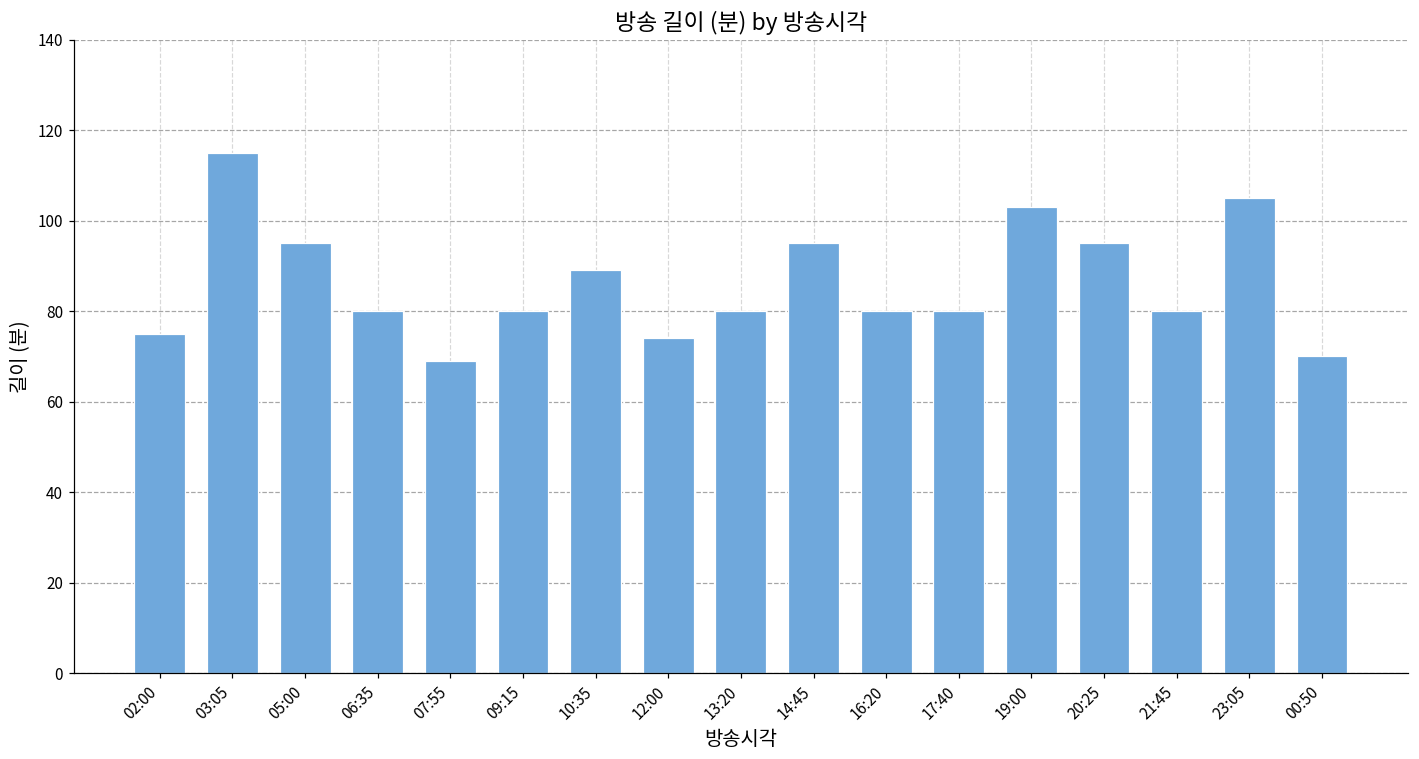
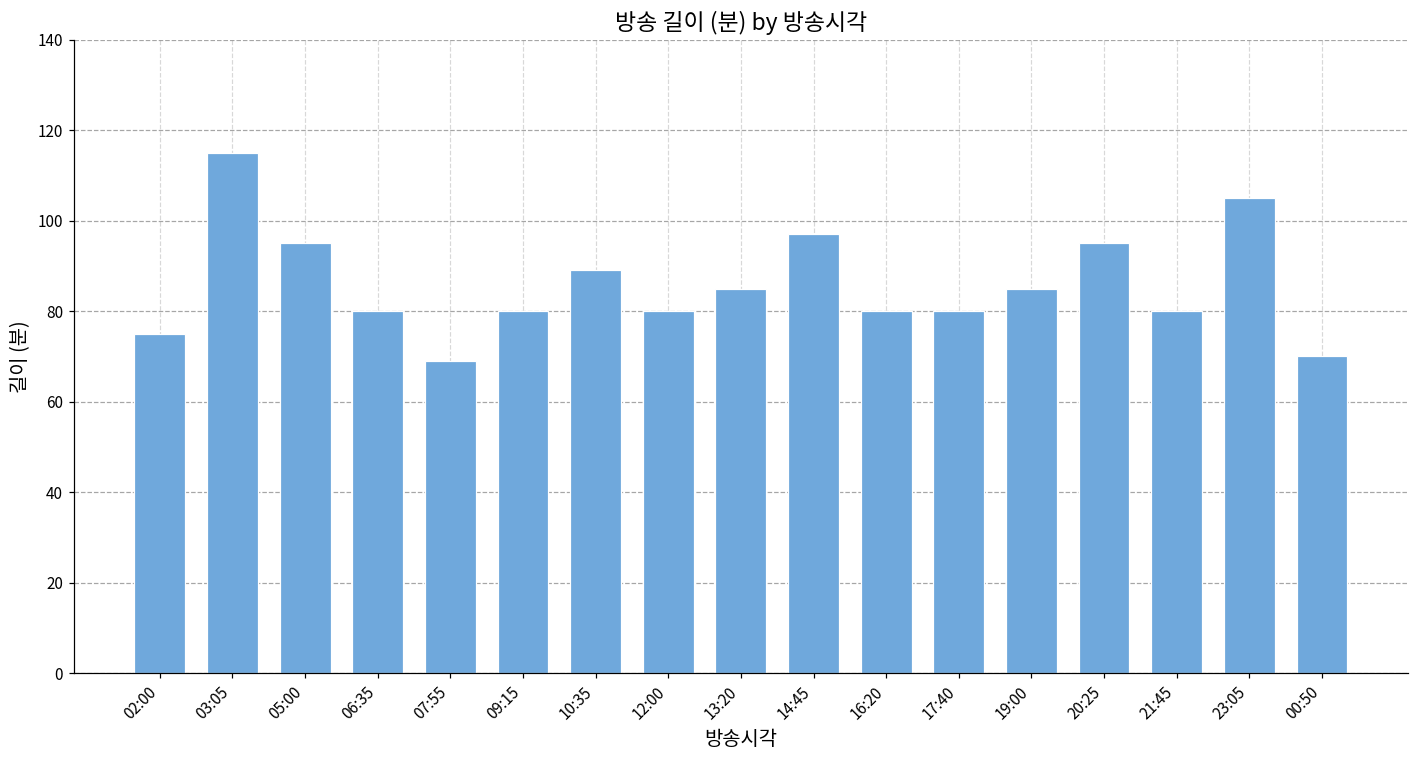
12:00: 74 -> 80
13:20: 80 -> 85
14:45: 95 -> 97
19:00: 103 -> 85
